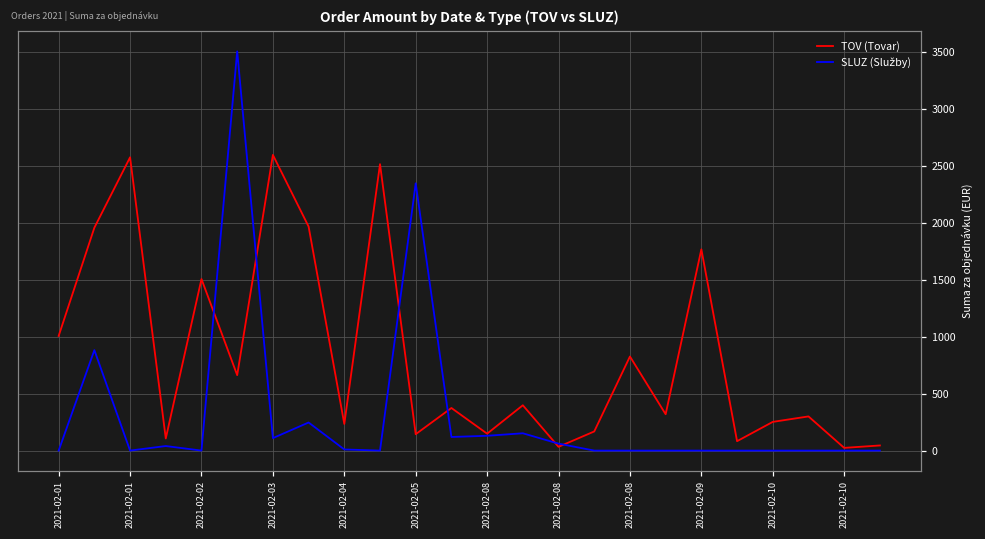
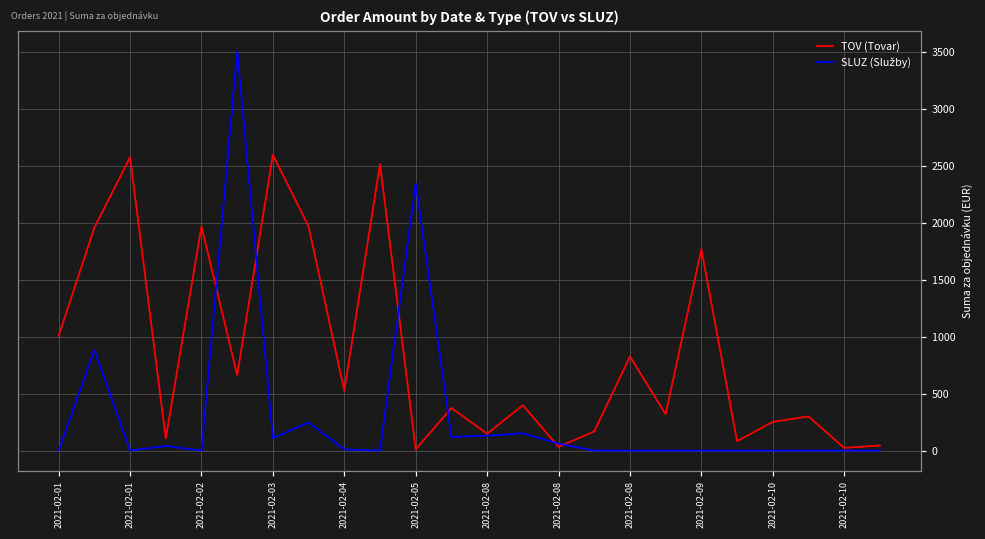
TOV (Tovar), 2021-02-02: 1510 -> 1970
TOV (Tovar), 2021-02-04: 230 -> 530
TOV (Tovar), 2021-02-05: 140 -> 10
